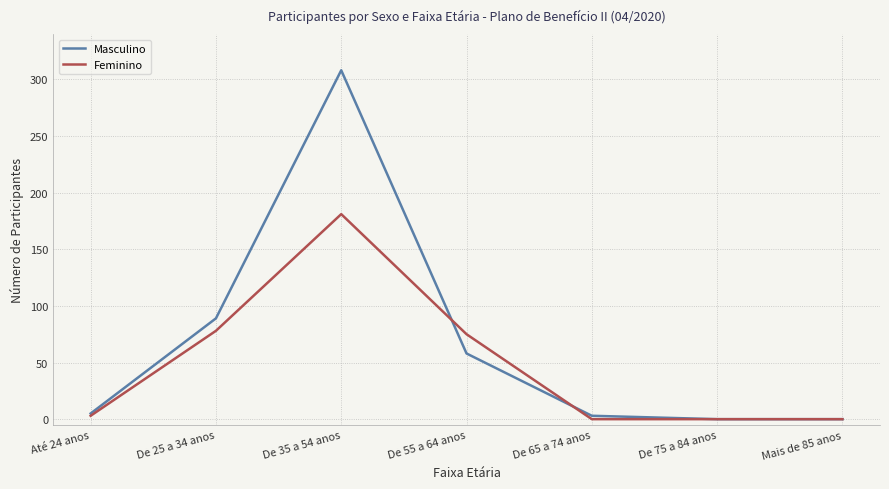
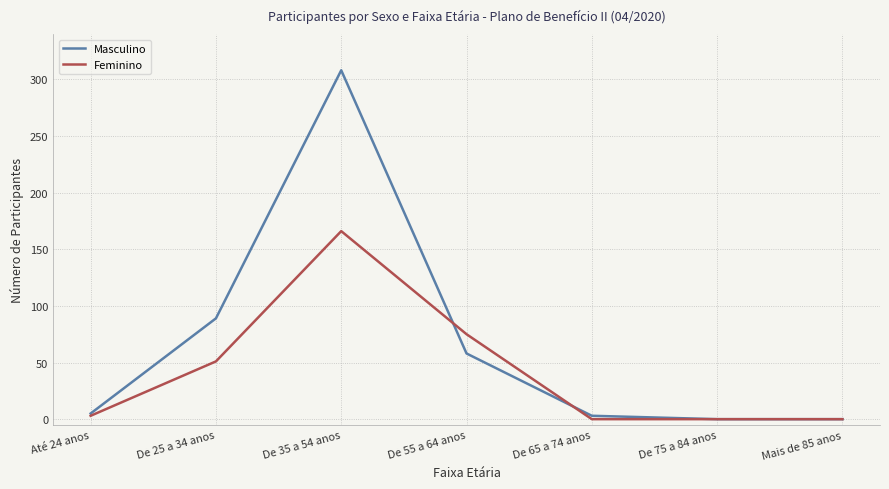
Feminino, De 25 a 34 anos: 78 -> 51
Feminino, De 35 a 54 anos: 181 -> 166
